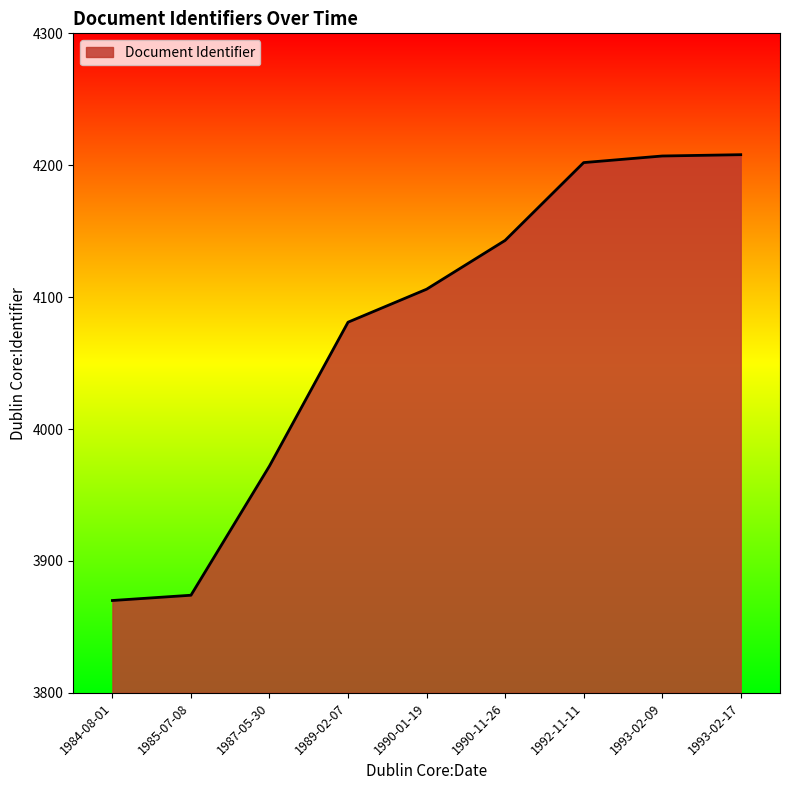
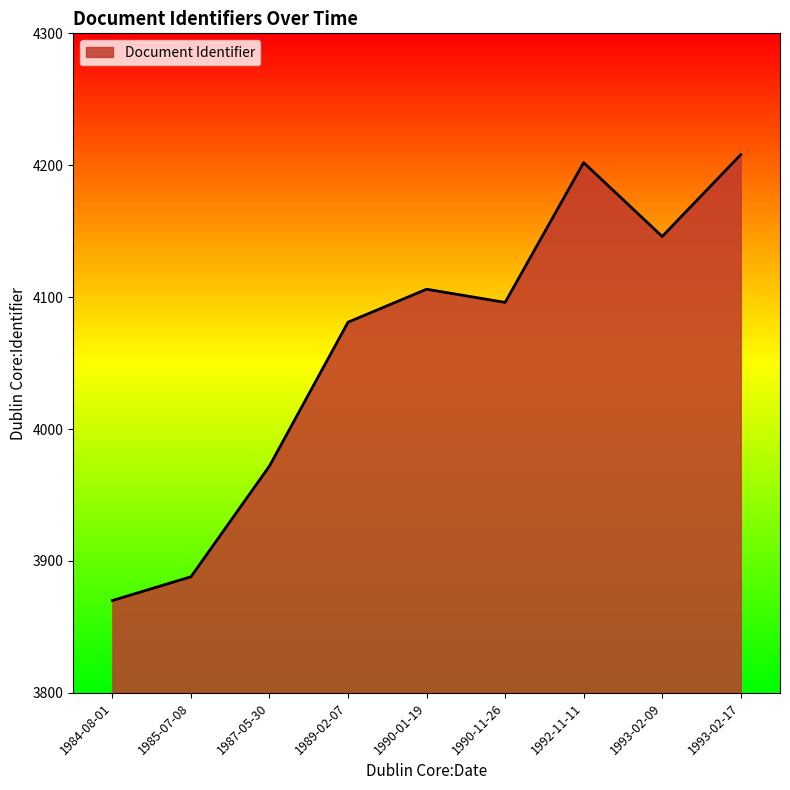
1985-07-08: 3874 -> 3888
1990-11-26: 4143 -> 4096
1993-02-09: 4207 -> 4146
